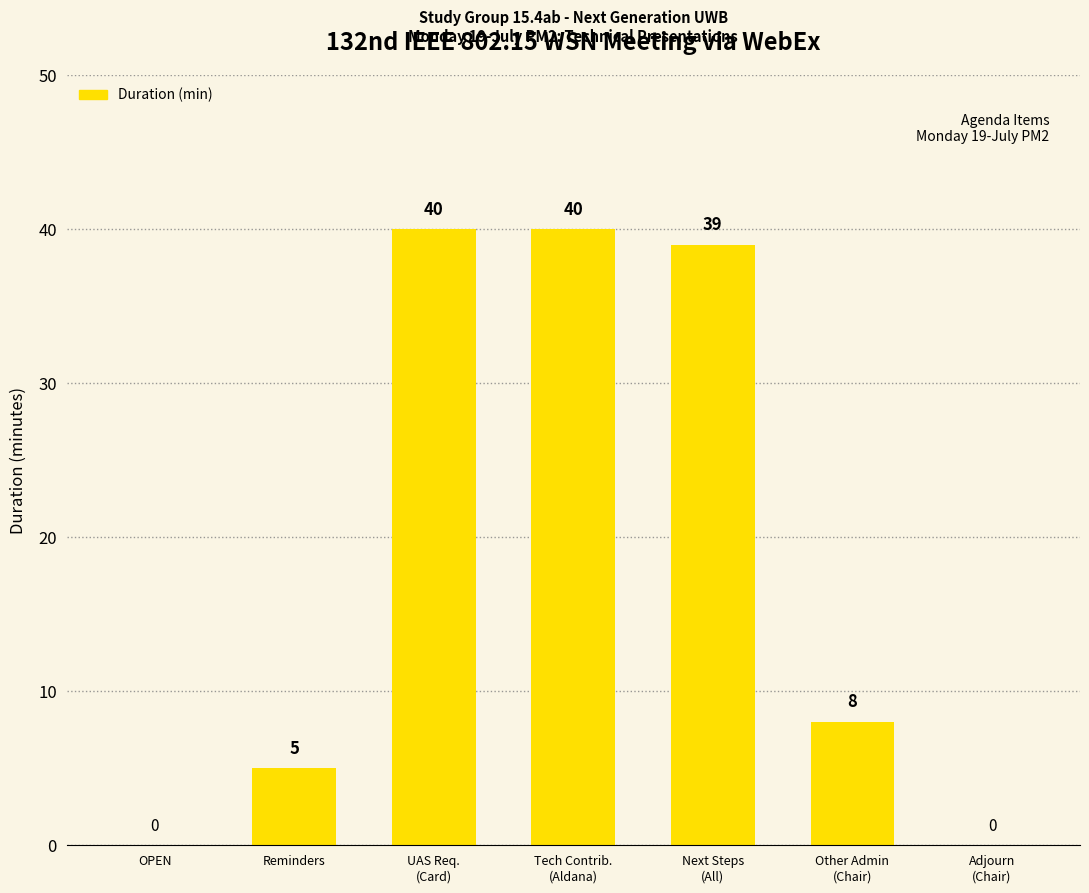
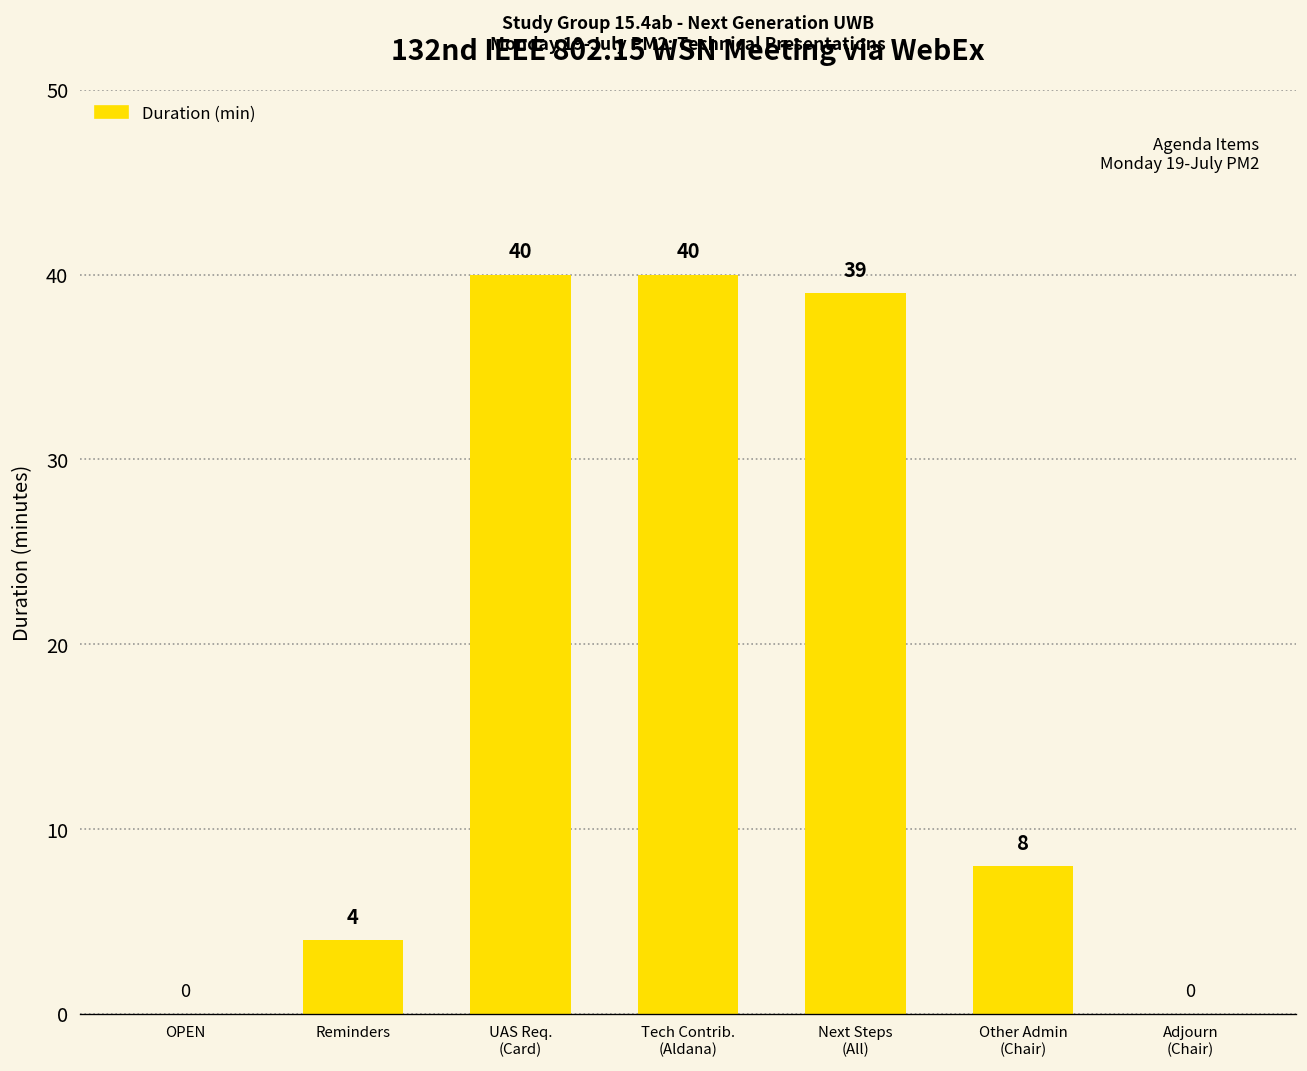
Reminders: 5 -> 4
